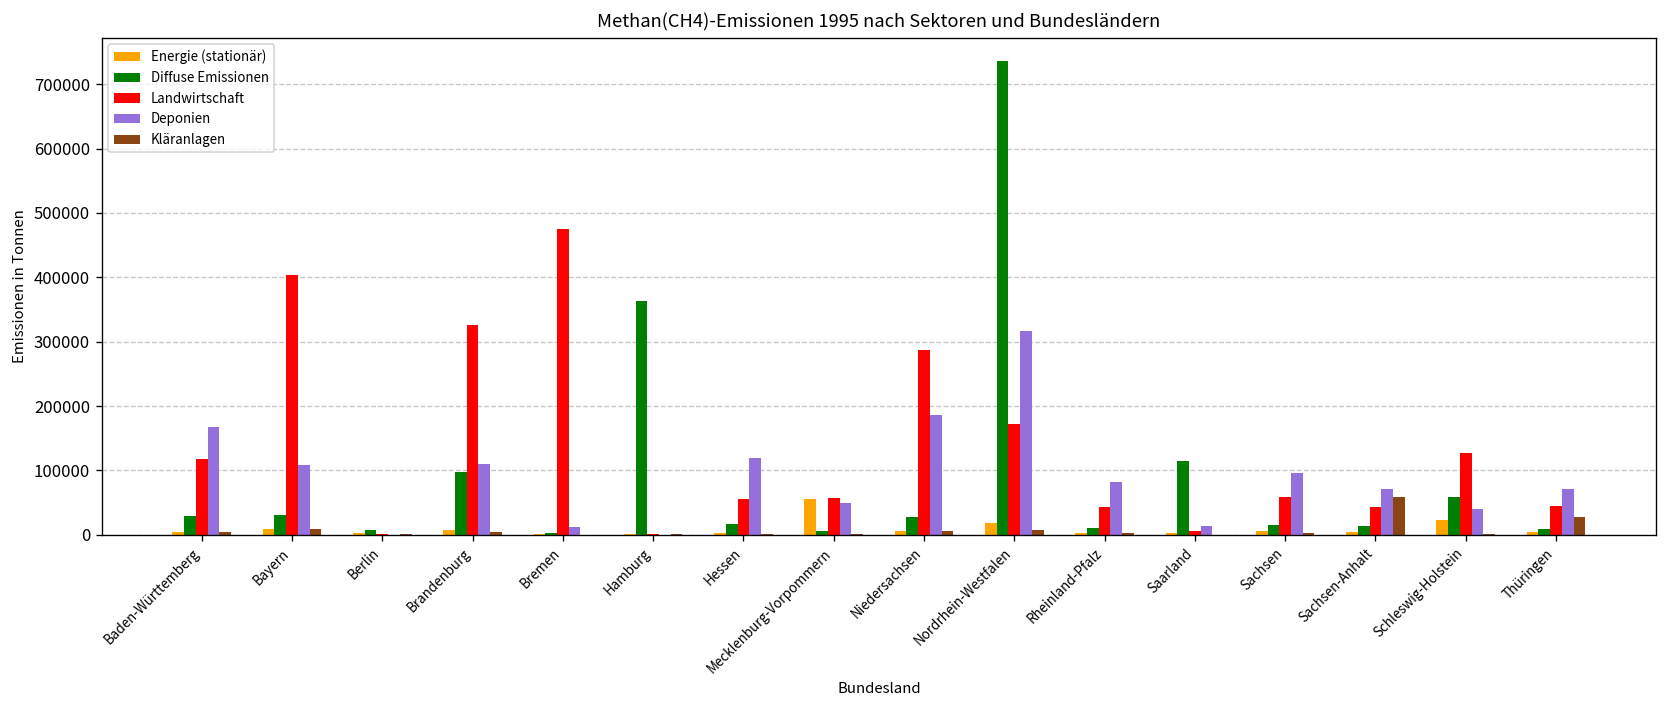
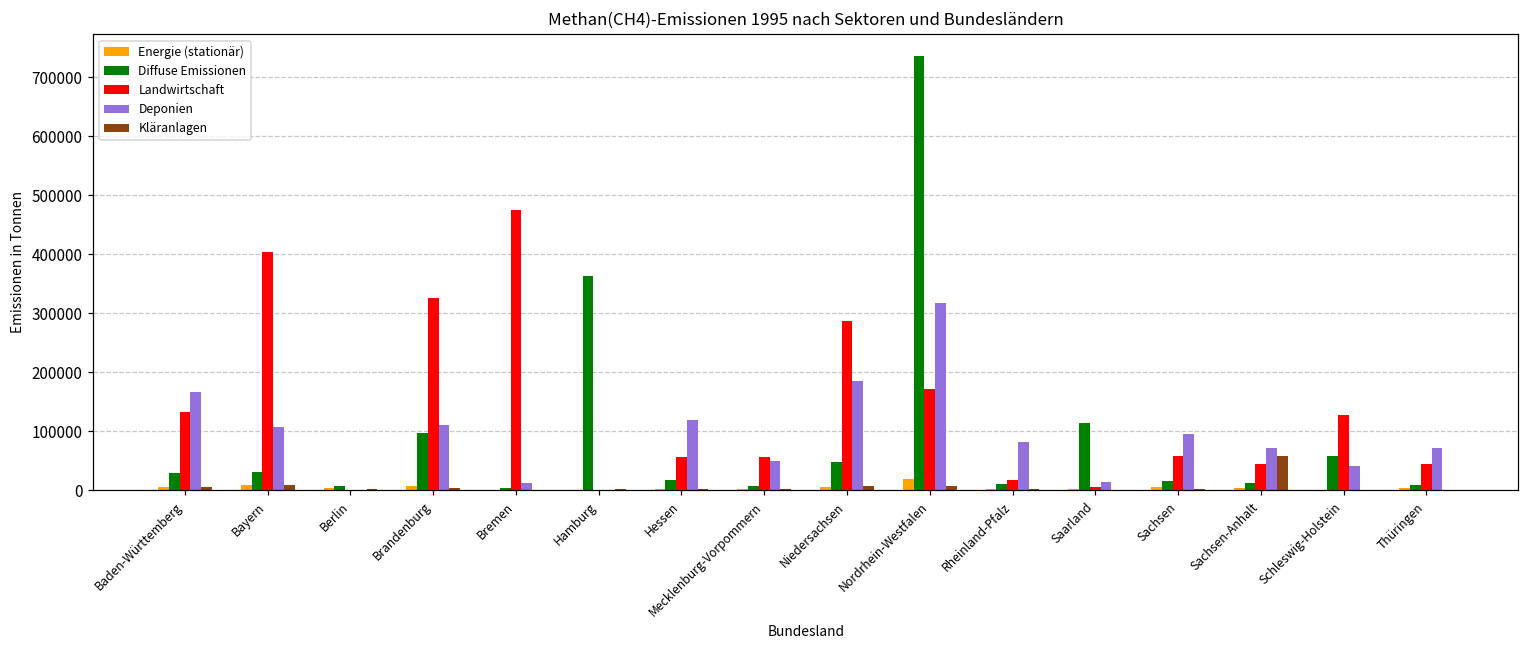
Landwirtschaft, Baden-Württemberg: 120000 -> 130000
Energie (stationär), Mecklenburg-Vorpommern: 60000 -> 0
Diffuse Emissionen, Niedersachsen: 30000 -> 50000
Landwirtschaft, Rheinland-Pfalz: 40000 -> 20000
Energie (stationär), Schleswig-Holstein: 20000 -> 0
Kläranlagen, Thüringen: 30000 -> 0
